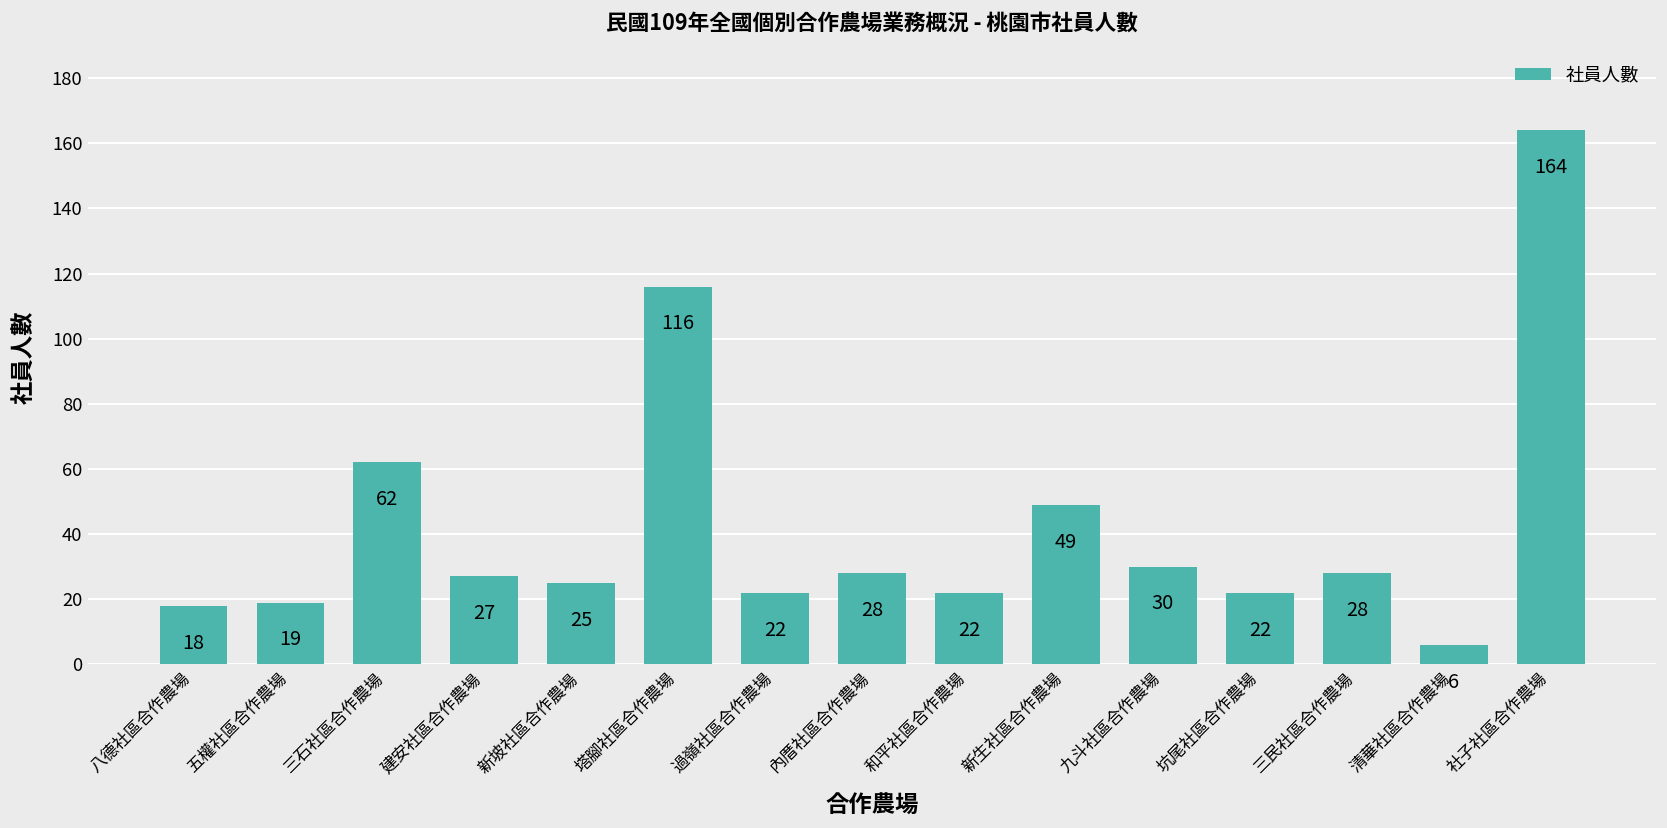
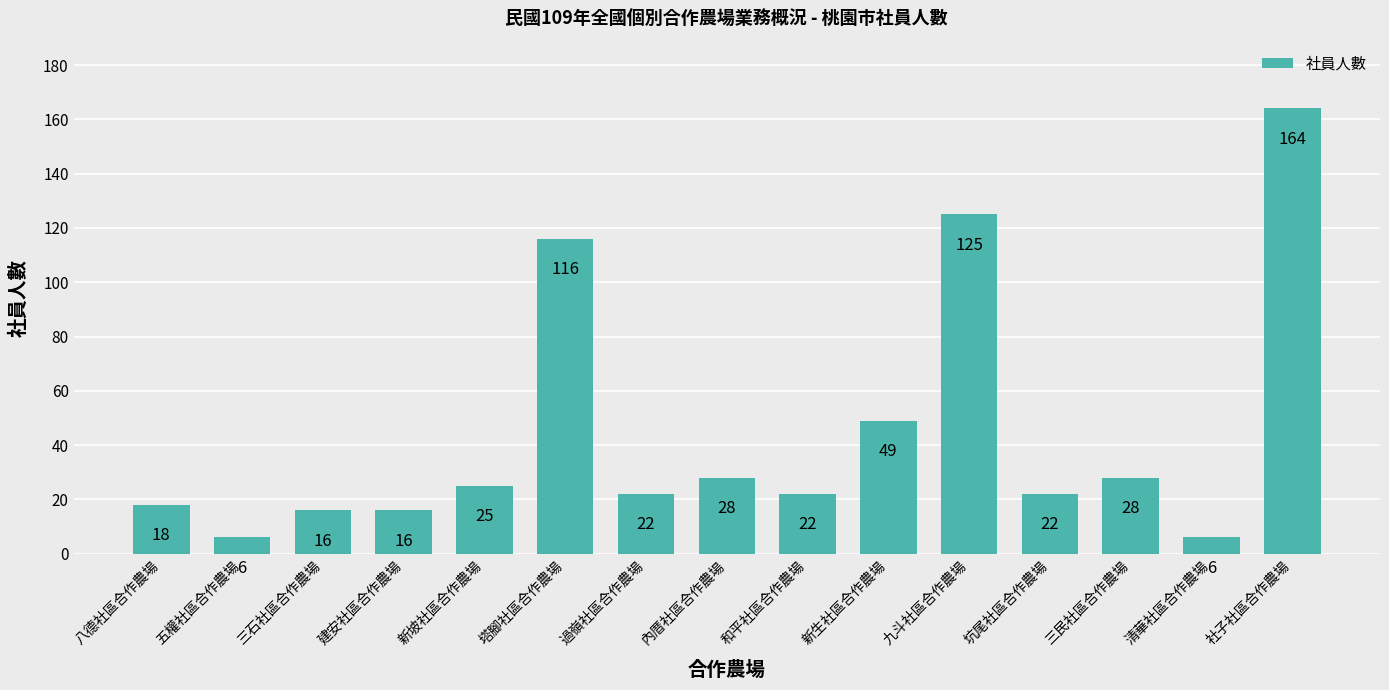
五權社區合作農場: 19 -> 6
三石社區合作農場: 62 -> 16
建安社區合作農場: 27 -> 16
九斗社區合作農場: 30 -> 125
